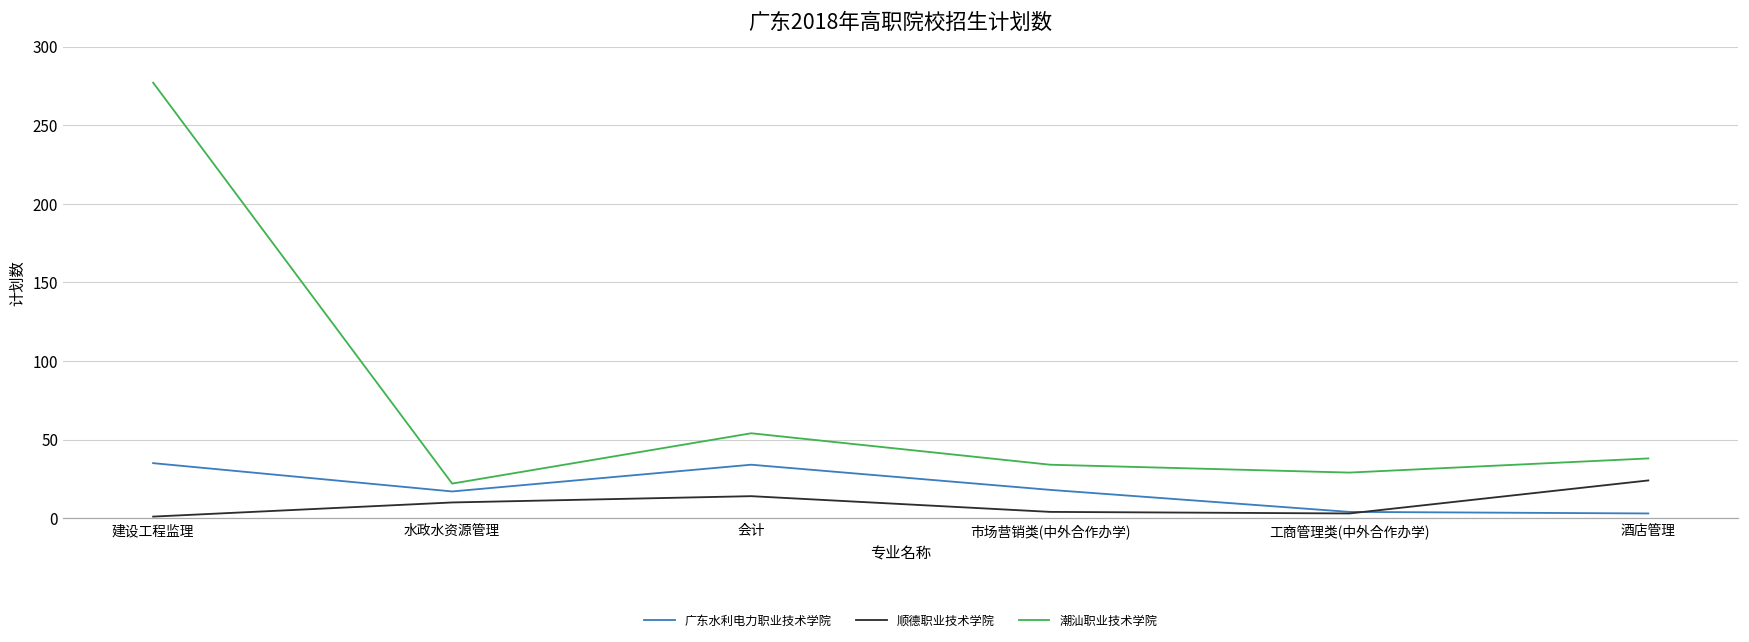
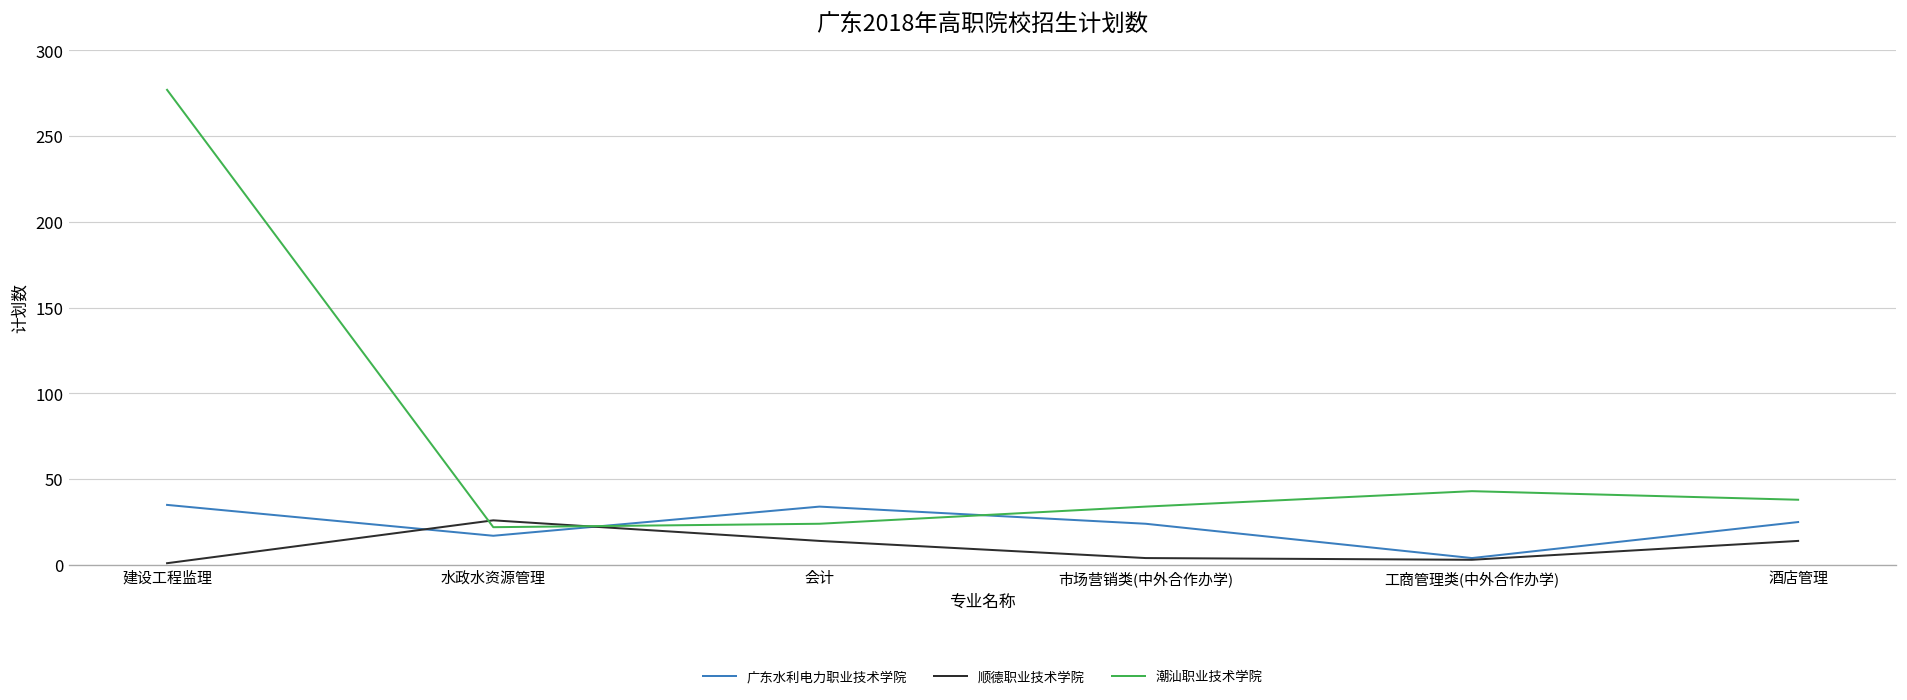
顺德职业技术学院, 水政水资源管理: 10 -> 26
潮汕职业技术学院, 会计: 54 -> 24
广东水利电力职业技术学院, 市场营销类(中外合作办学): 18 -> 24
潮汕职业技术学院, 工商管理类(中外合作办学): 29 -> 43
广东水利电力职业技术学院, 酒店管理: 3 -> 25
顺德职业技术学院, 酒店管理: 24 -> 14
